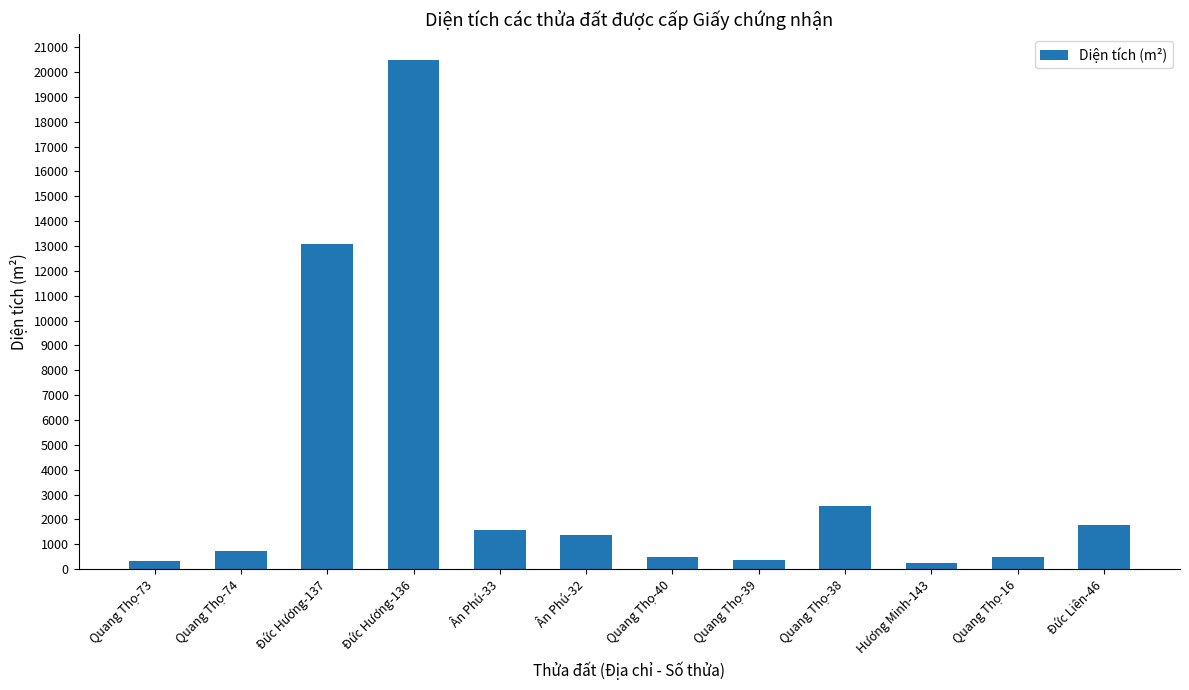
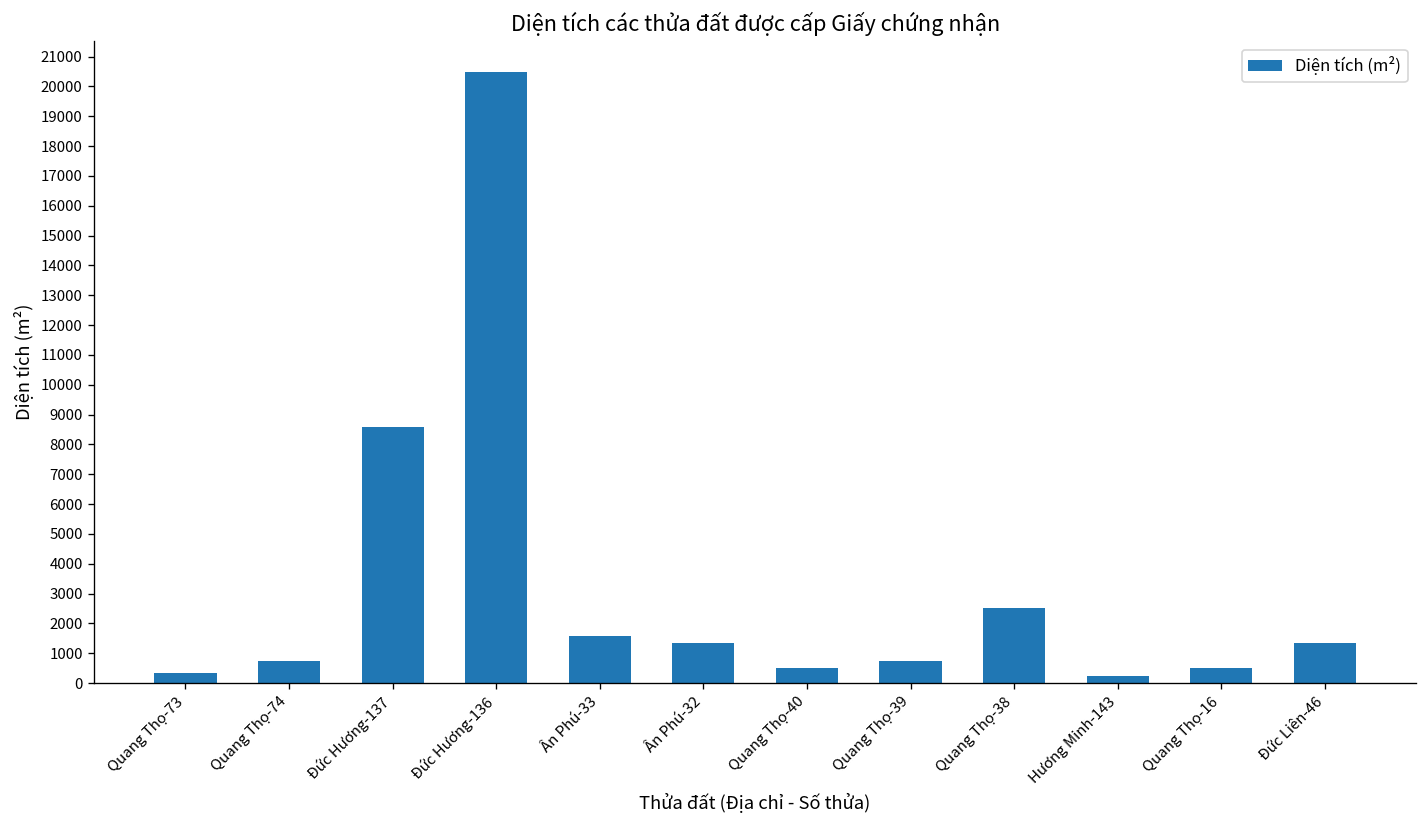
Đức Hương-137: 13100 -> 8600
Quang Thọ-39: 400 -> 700
Đức Liên-46: 1800 -> 1300
